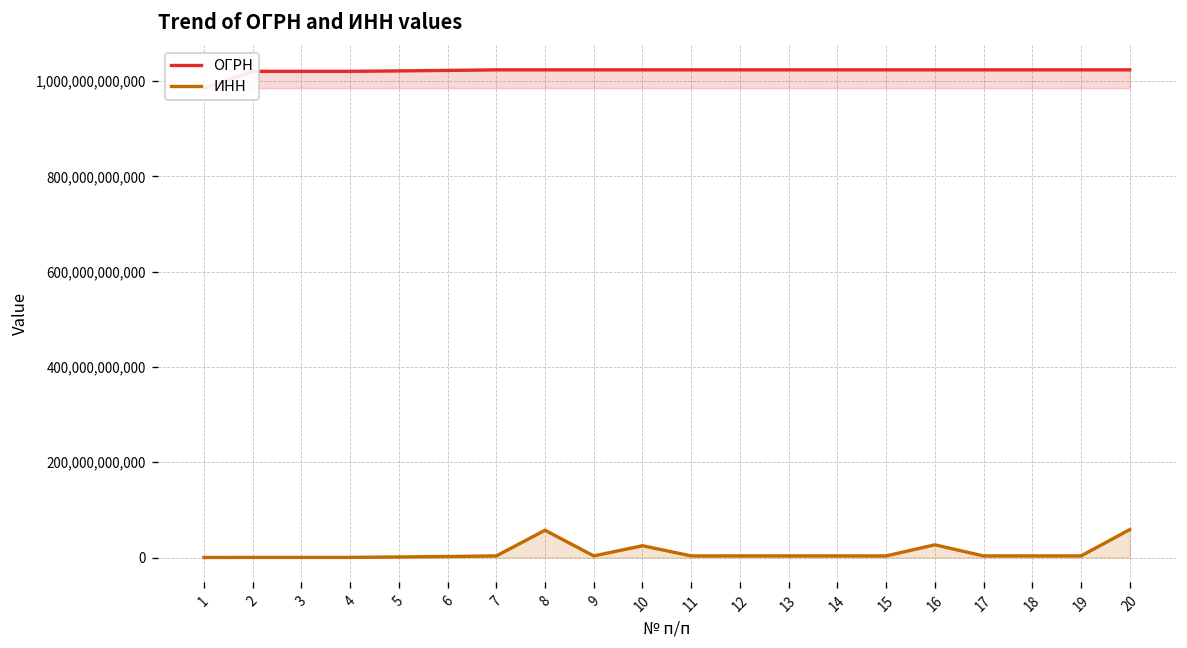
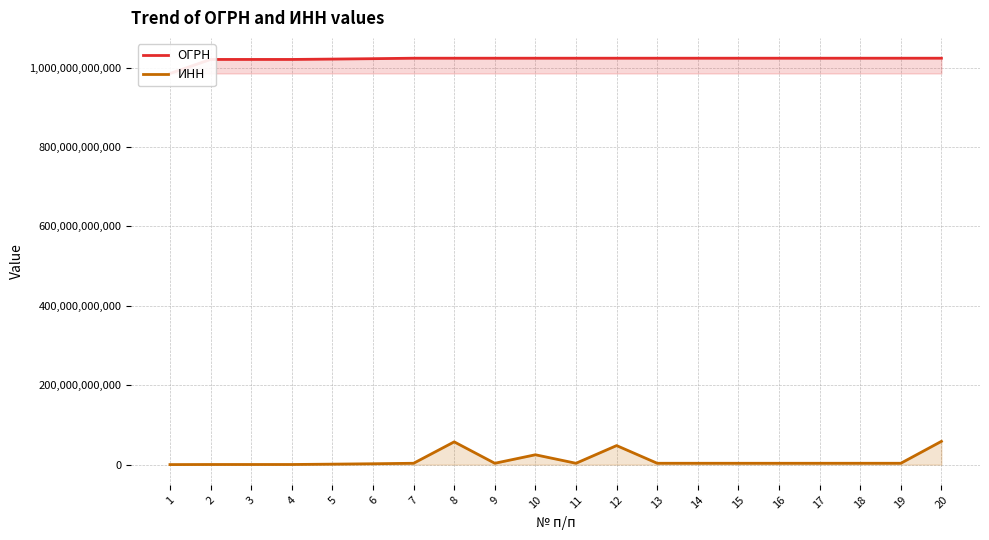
ИНН, 12: 0 -> 50,000,000,000
ИНН, 16: 30,000,000,000 -> 0
